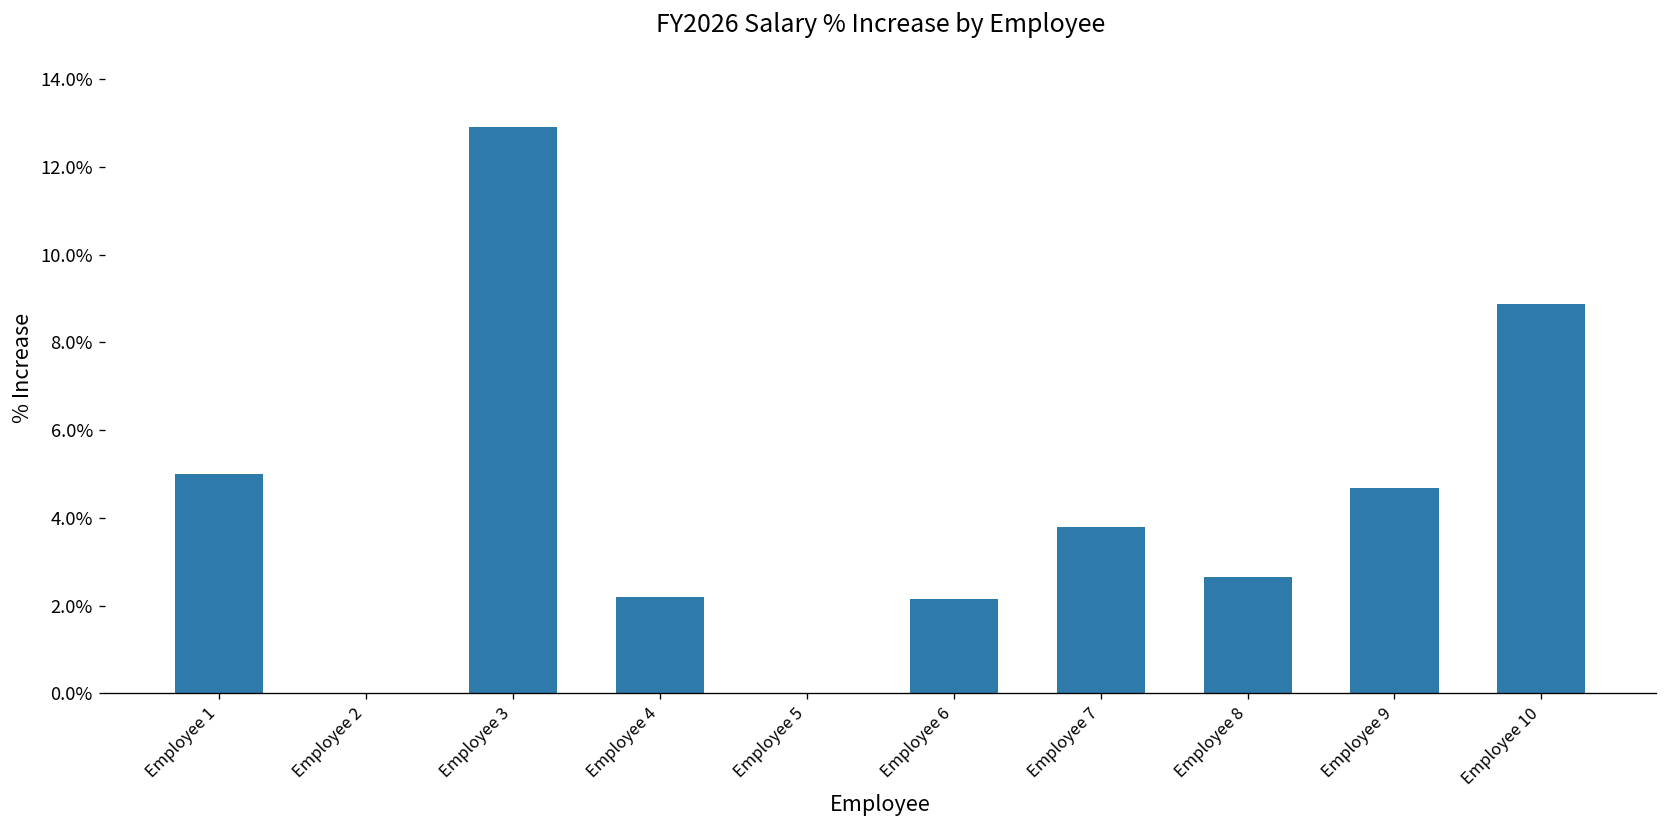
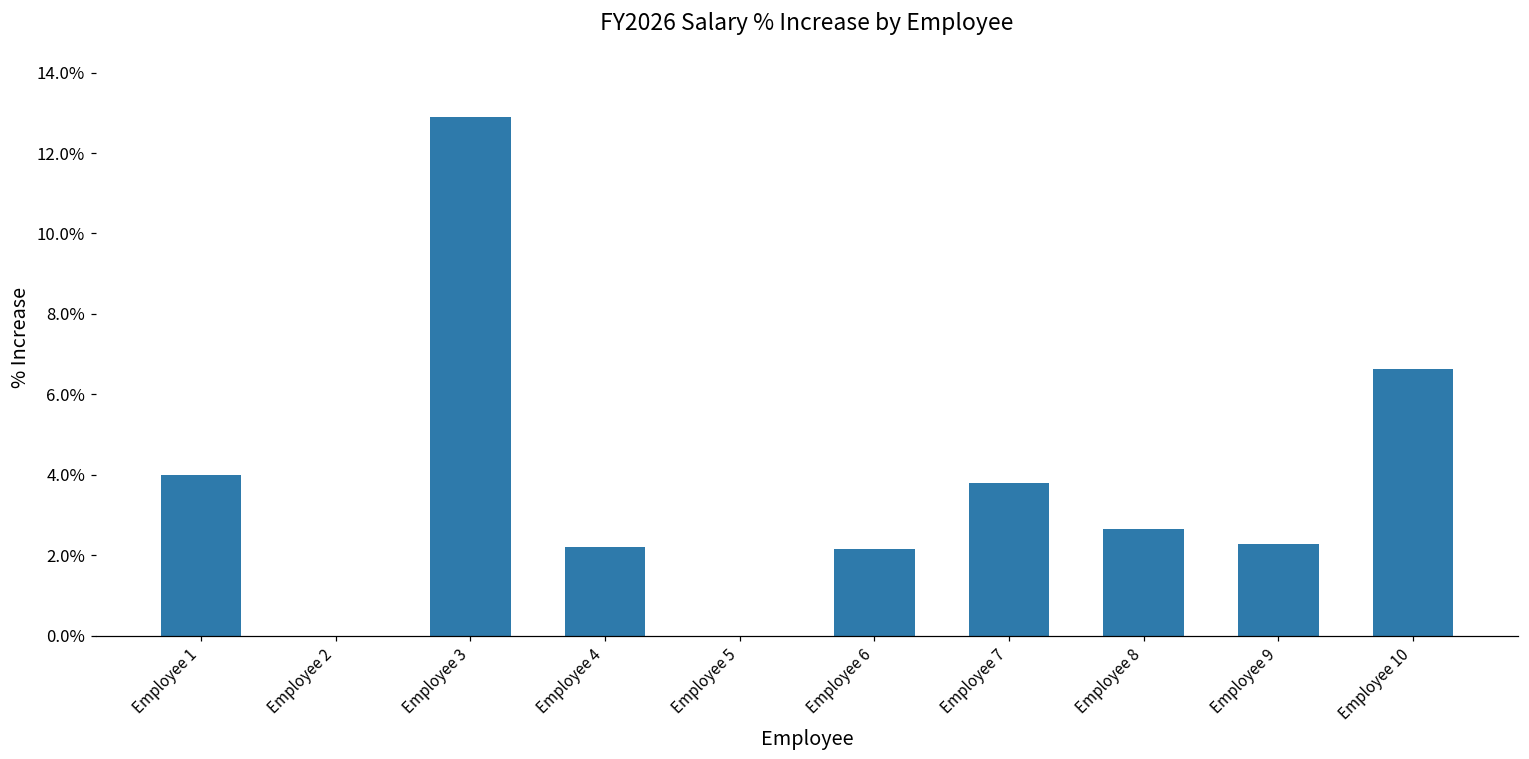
Employee 1: 5.0% -> 4.0%
Employee 9: 4.7% -> 2.3%
Employee 10: 8.9% -> 6.6%
